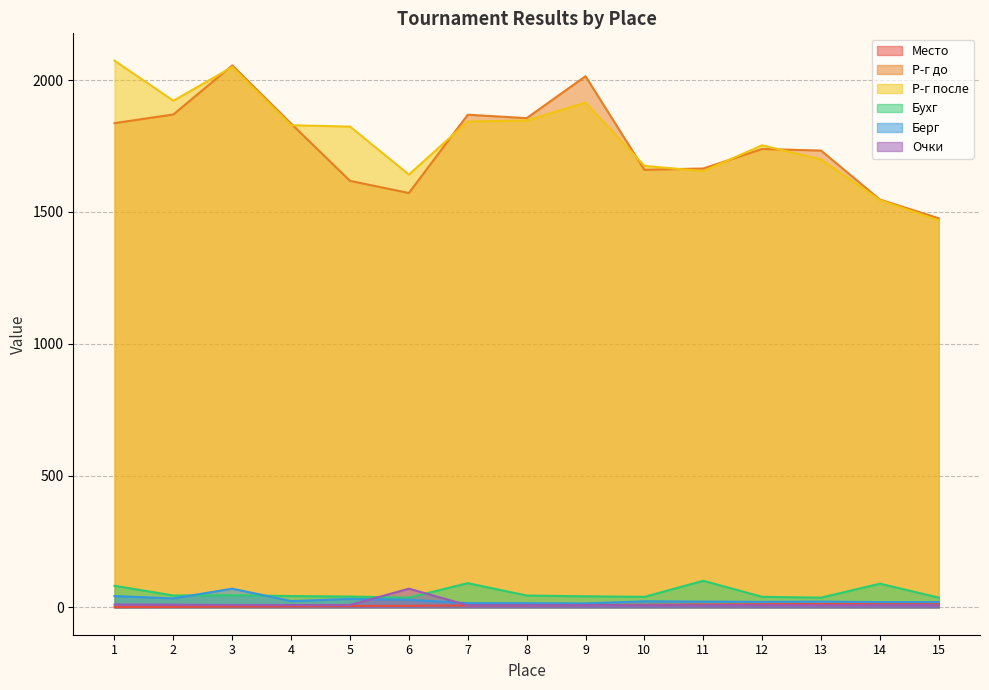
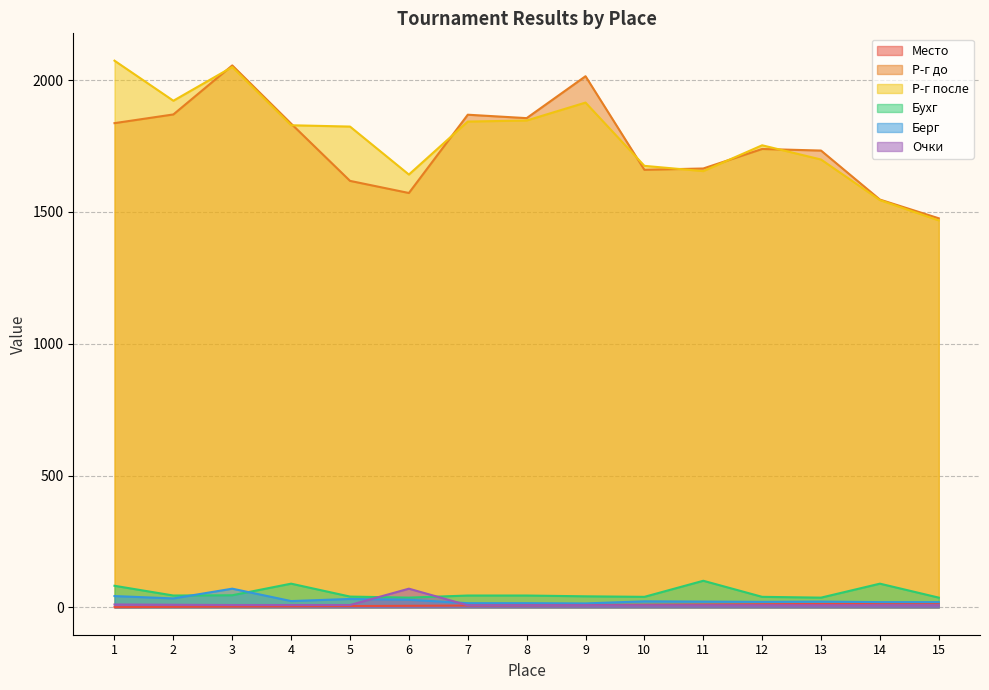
Бухг, 4: 40 -> 90
Бухг, 7: 90 -> 50
